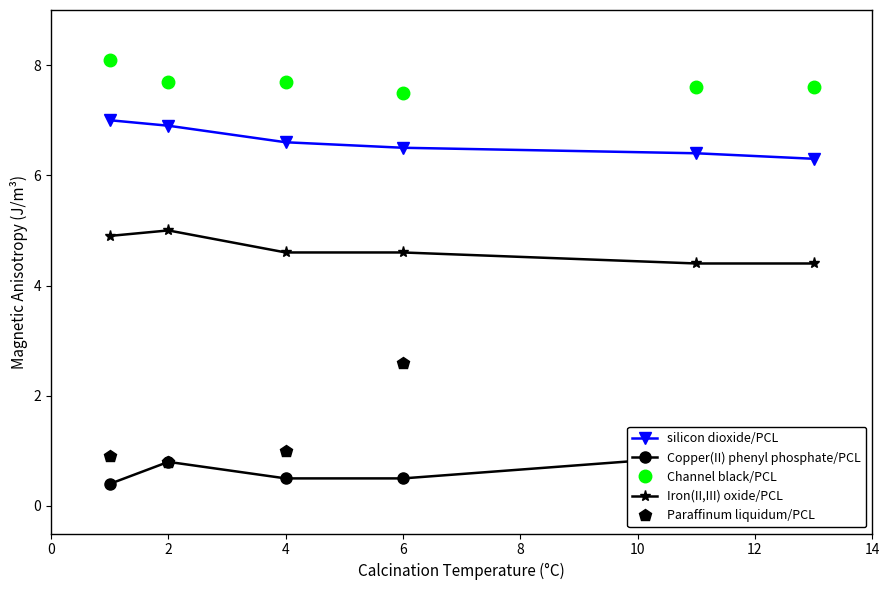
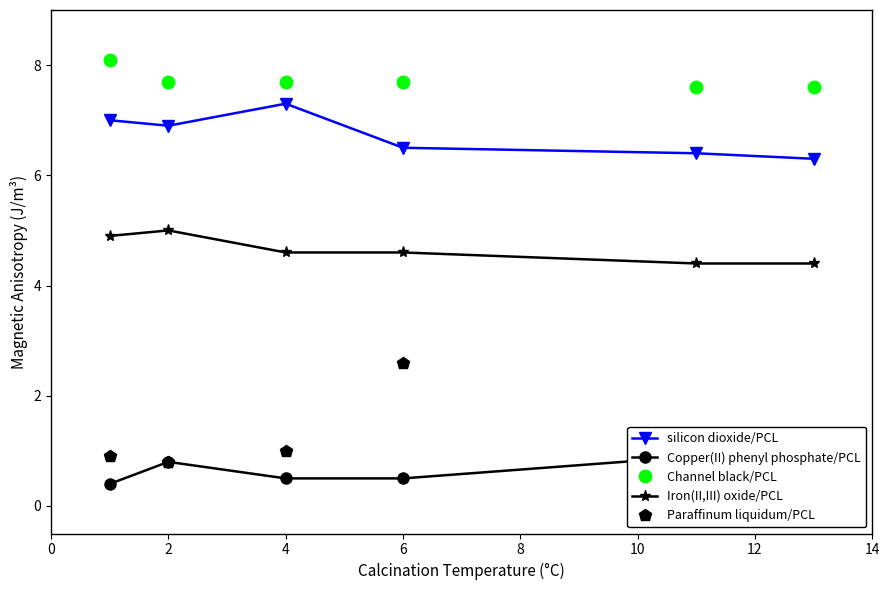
silicon dioxide/PCL, 4: 6.6 -> 7.3
Channel black/PCL, 6: 7.5 -> 7.7
